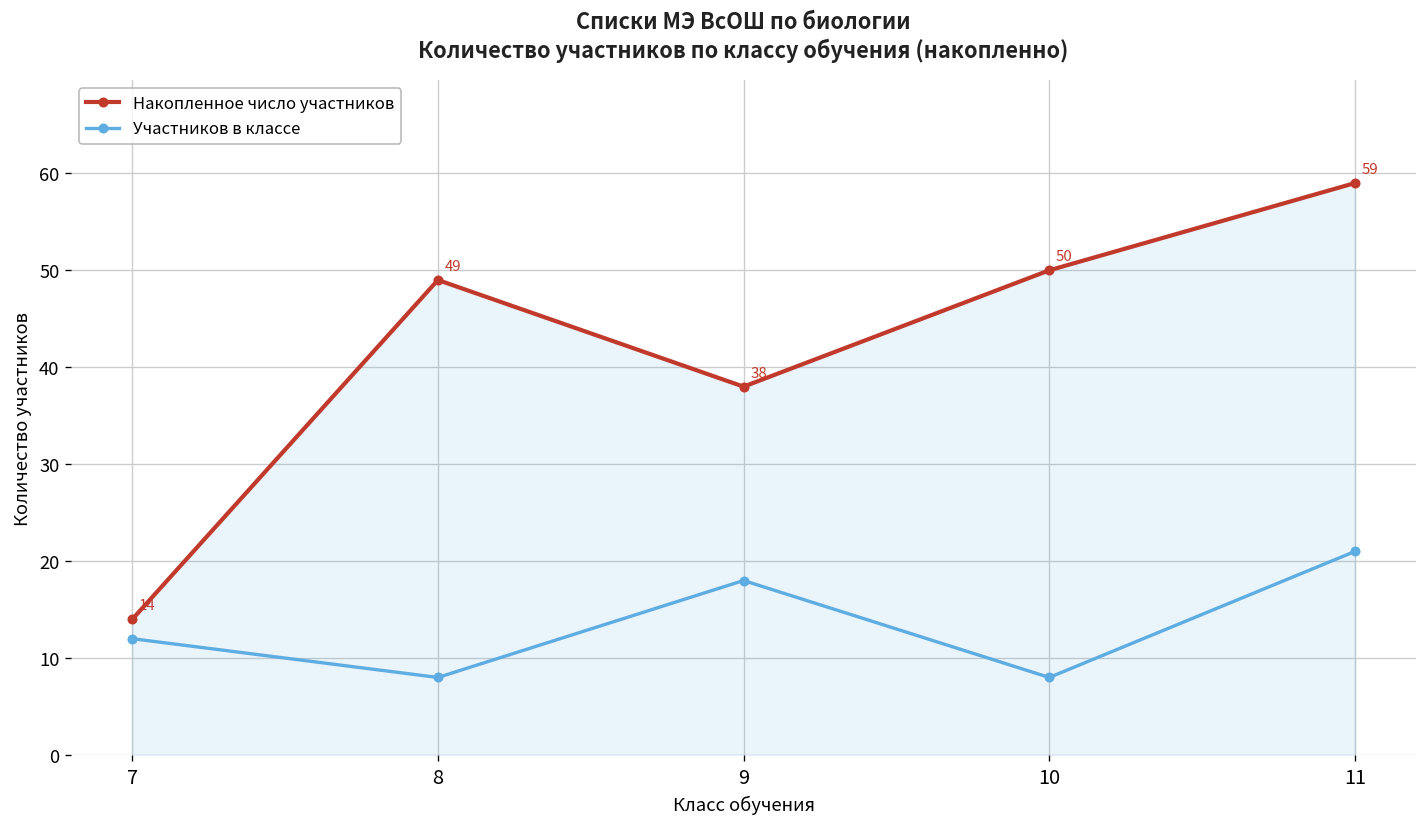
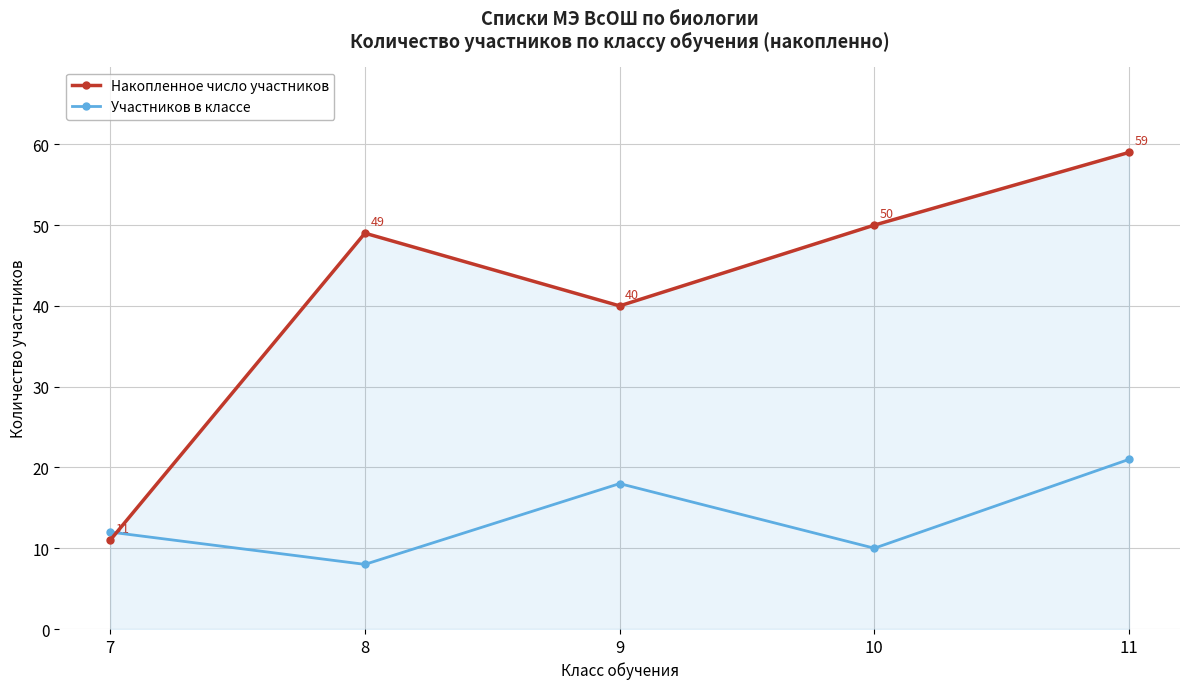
Накопленное число участников, 7: 14 -> 11
Накопленное число участников, 9: 38 -> 40
Участников в классе, 10: 8 -> 10
